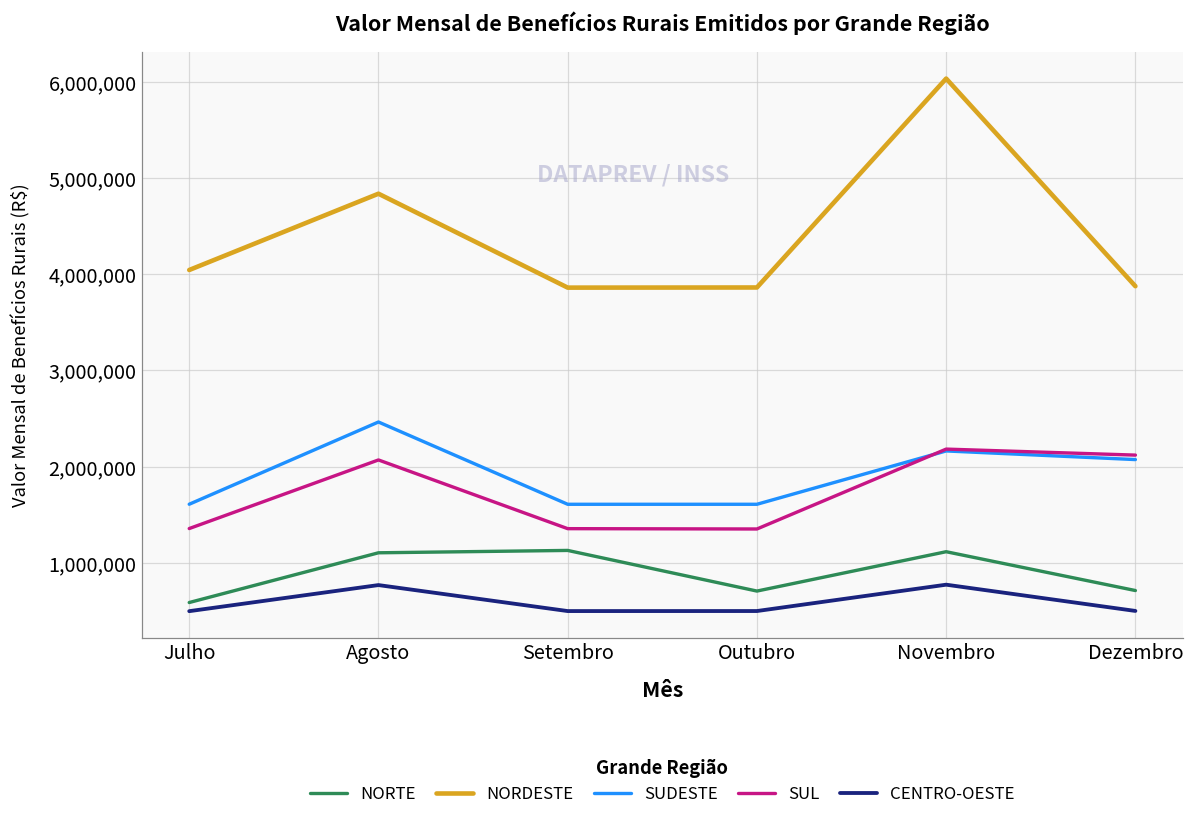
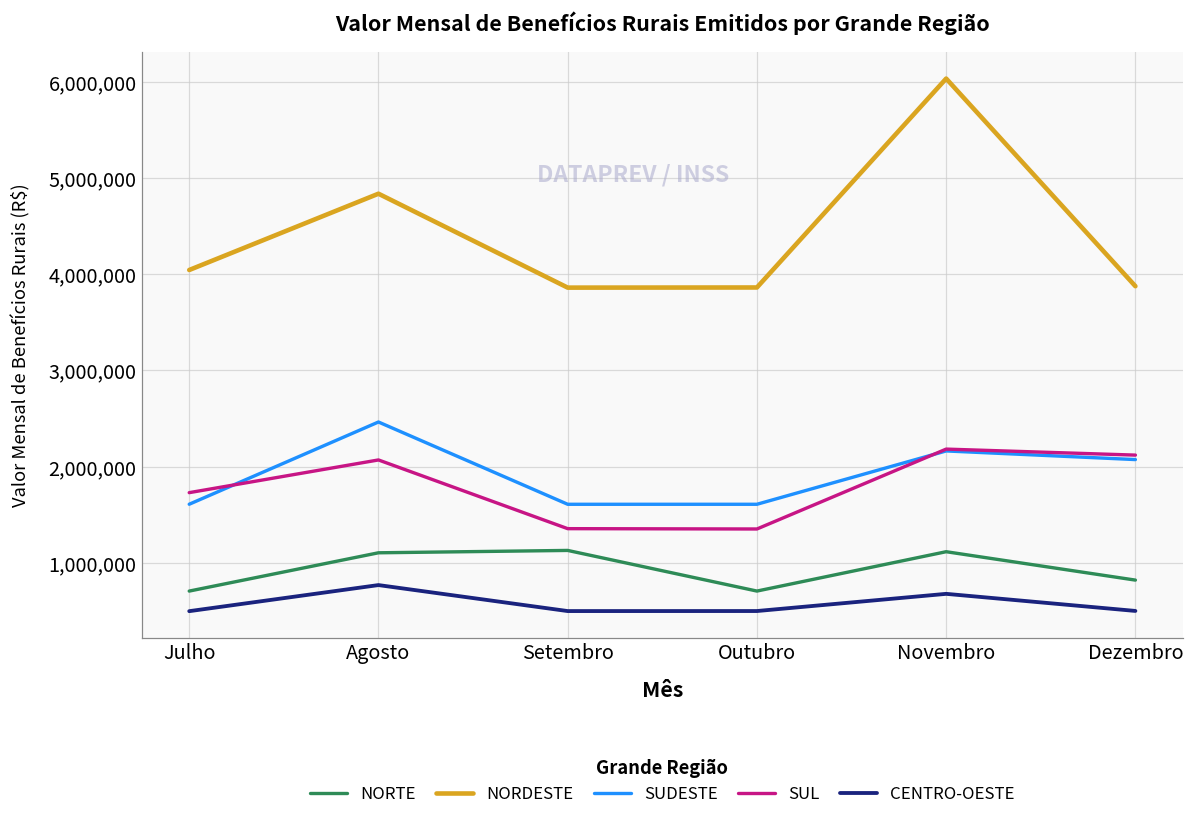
NORTE, Julho: 600,000 -> 700,000
SUL, Julho: 1,400,000 -> 1,700,000
CENTRO-OESTE, Novembro: 800,000 -> 700,000
NORTE, Dezembro: 700,000 -> 800,000
